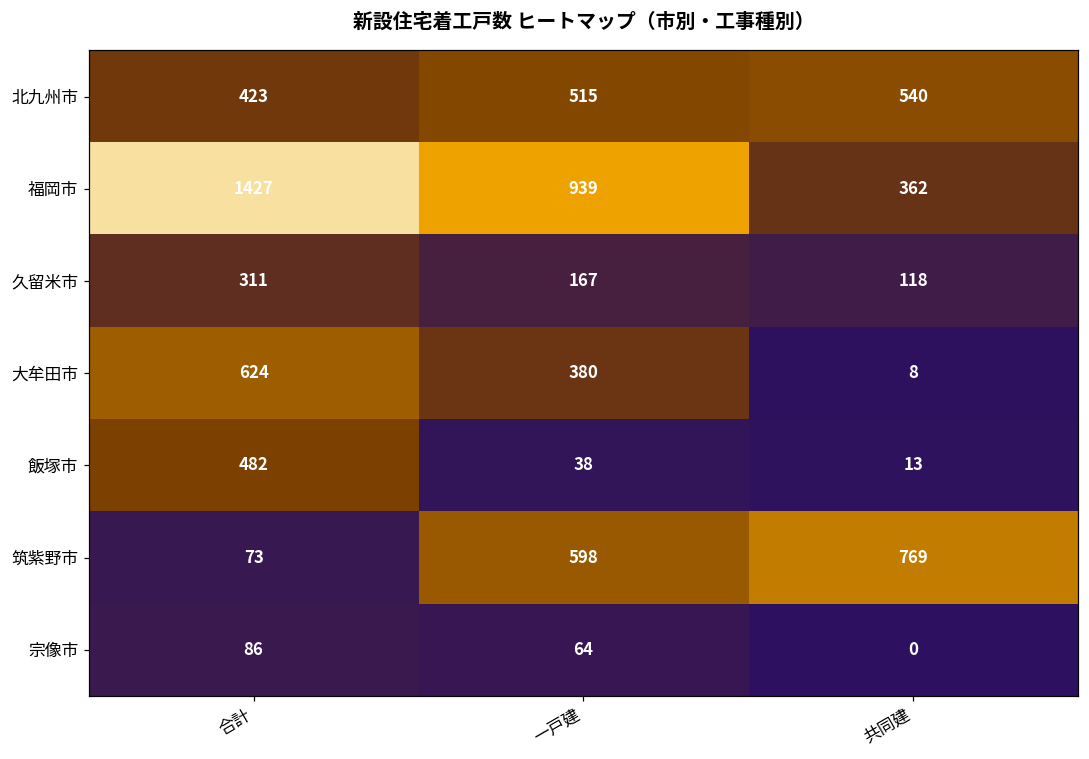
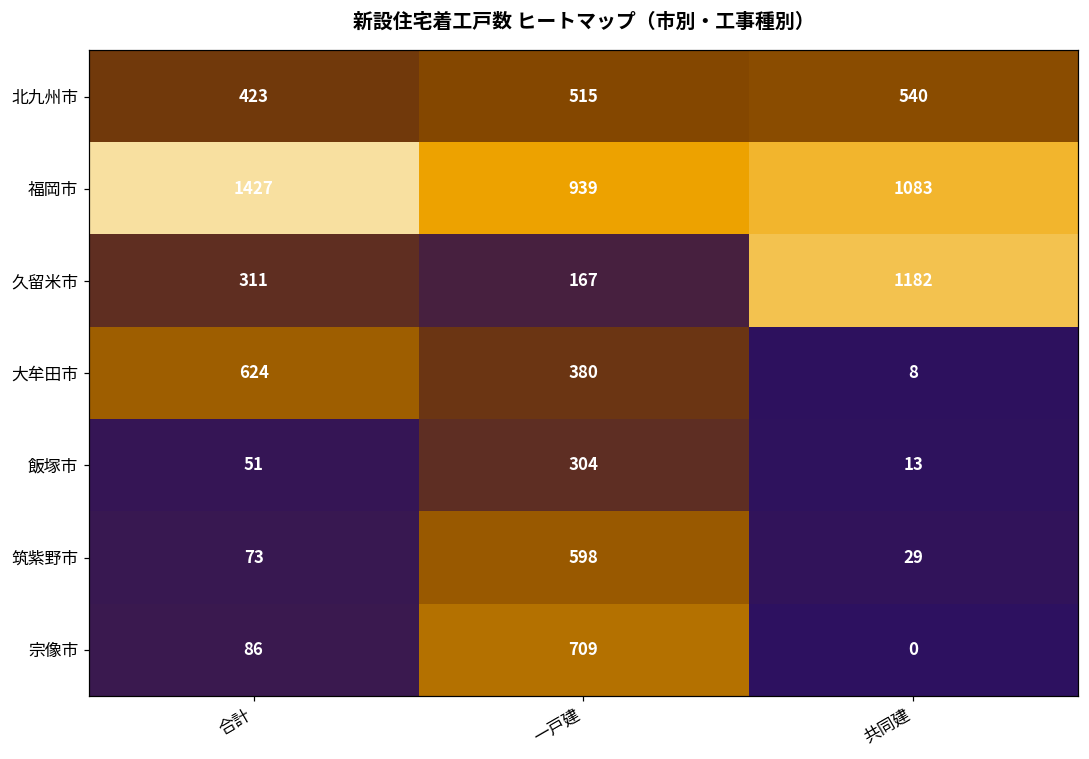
福岡市, 共同建: 362 -> 1083
久留米市, 共同建: 118 -> 1182
飯塚市, 合計: 482 -> 51
飯塚市, 一戸建: 38 -> 304
筑紫野市, 共同建: 769 -> 29
宗像市, 一戸建: 64 -> 709
